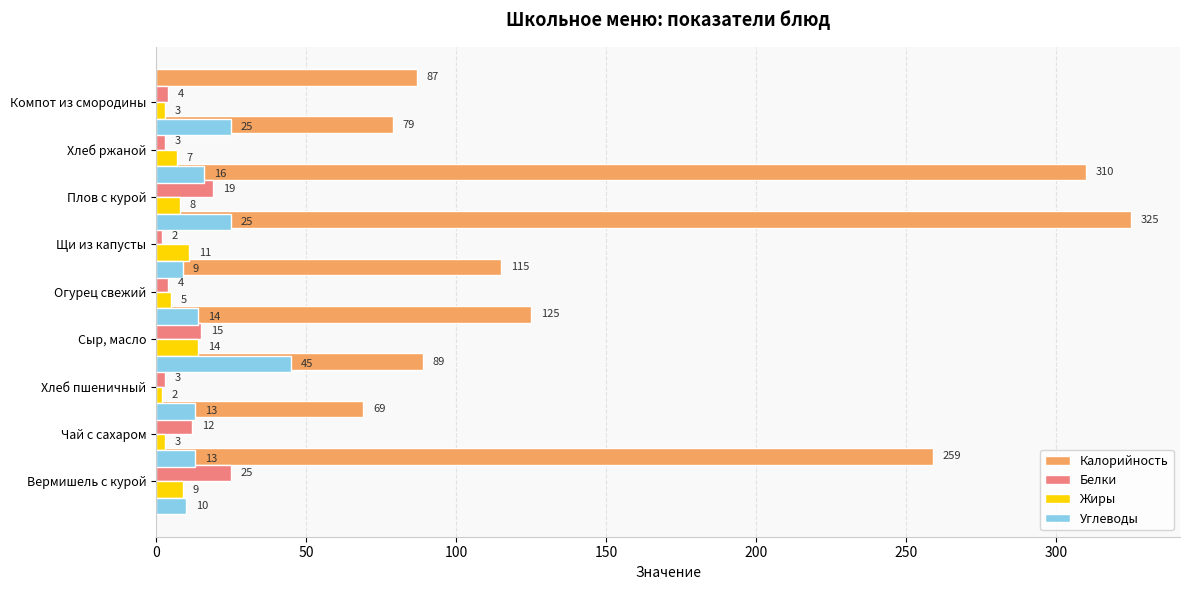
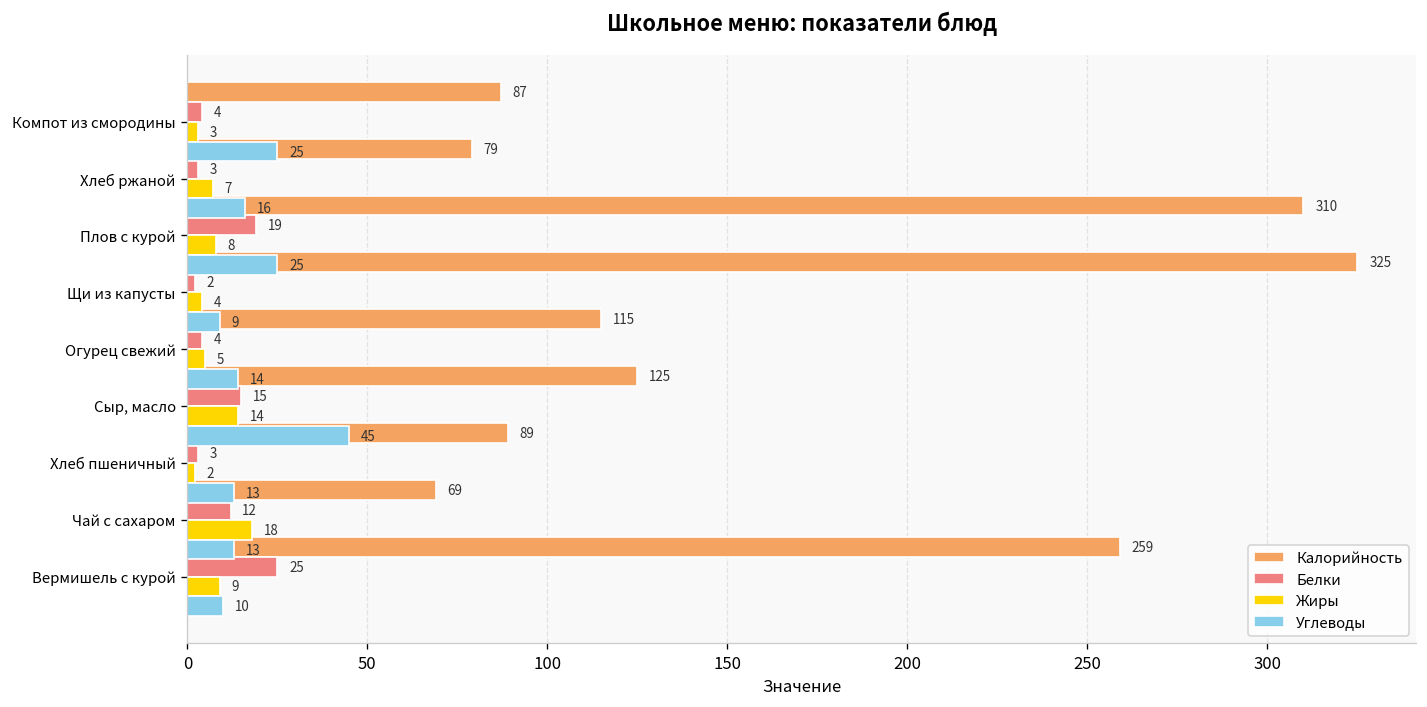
Жиры, Щи из капусты: 11 -> 4
Жиры, Чай с сахаром: 3 -> 18
